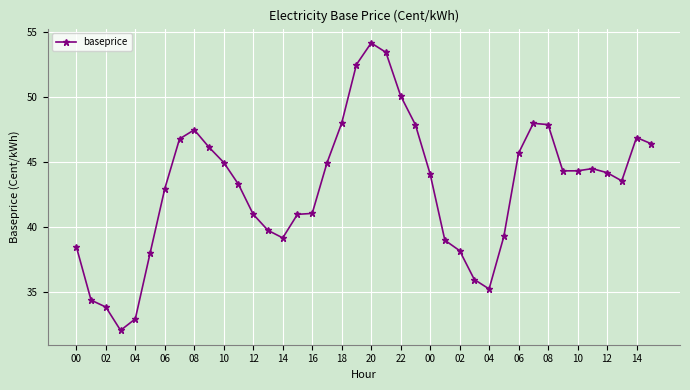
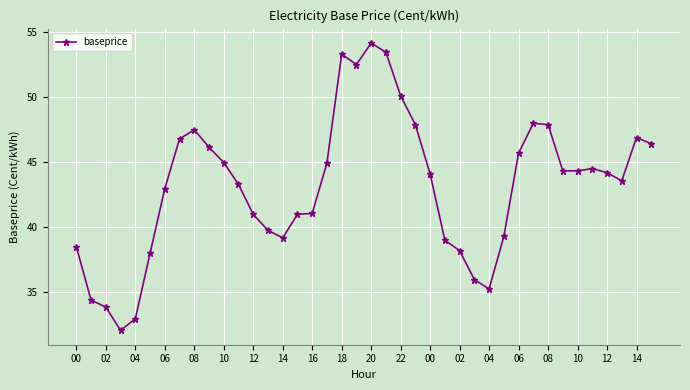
18: 48.0 -> 53.3
